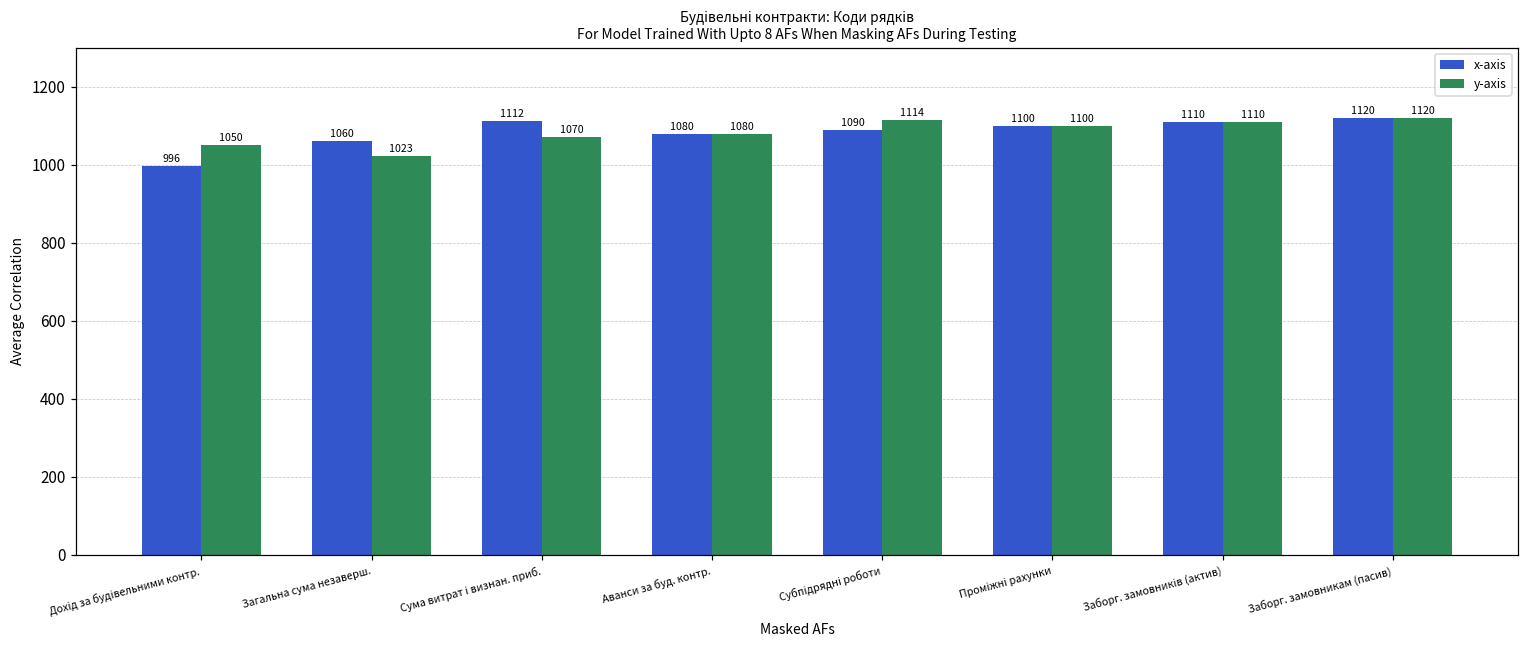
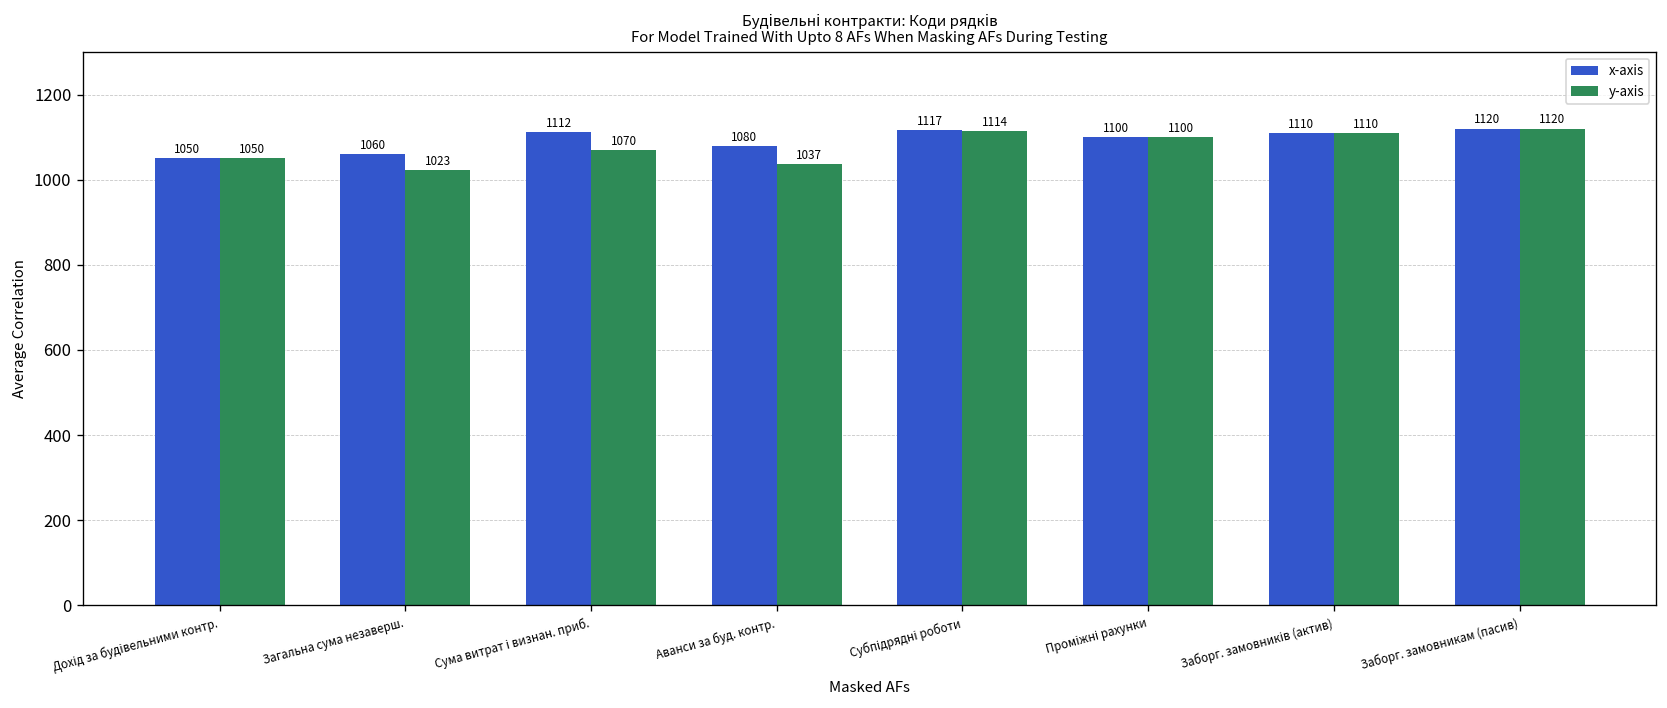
x-axis, Дохід за будівельними контр.: 996 -> 1050
y-axis, Аванси за буд. контр.: 1080 -> 1037
x-axis, Субпідрядні роботи: 1090 -> 1117
